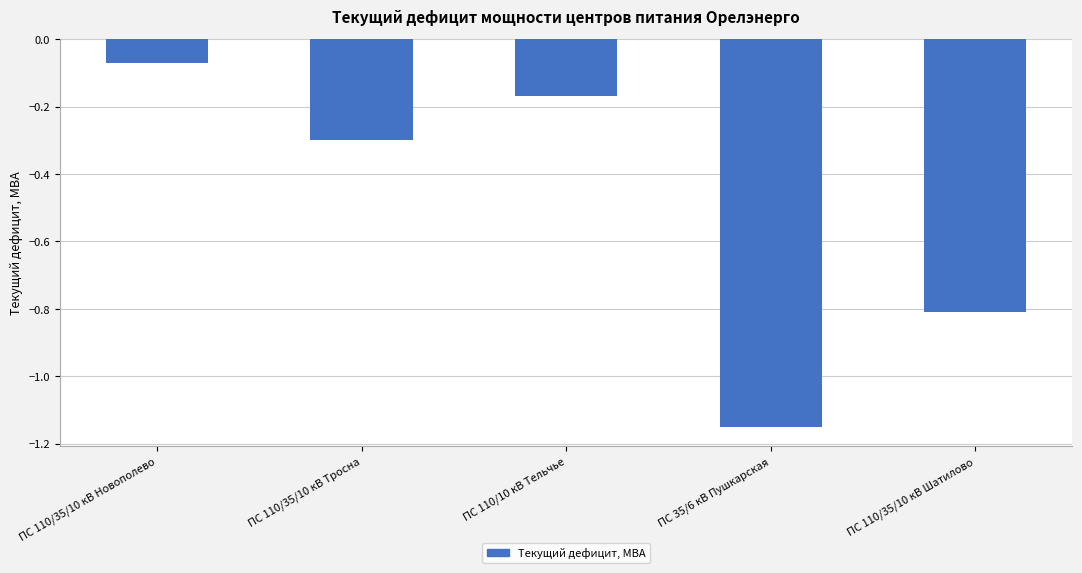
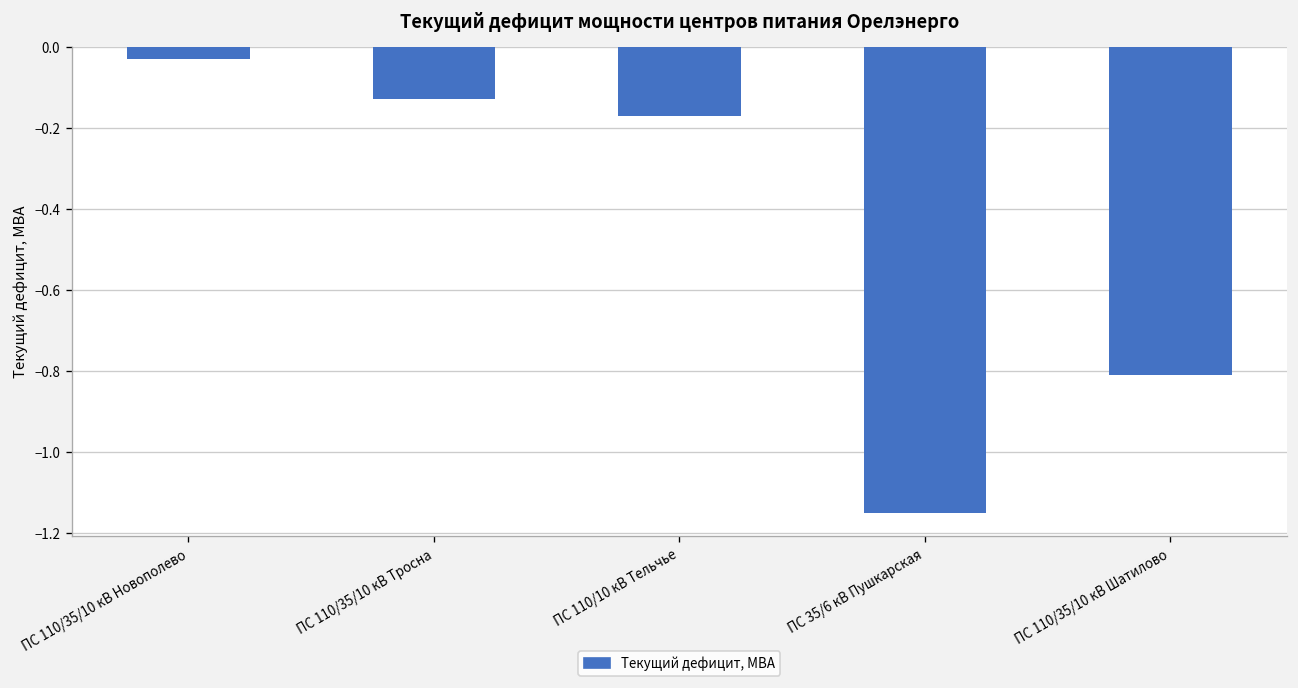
ПС 110/35/10 кВ Новополево: -0.07 -> -0.03
ПС 110/35/10 кВ Тросна: -0.30 -> -0.13
